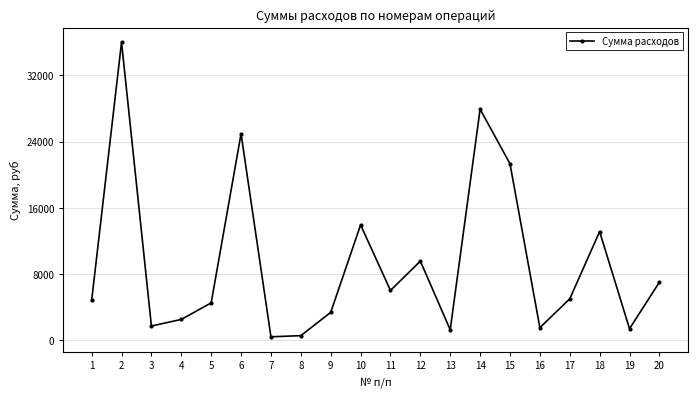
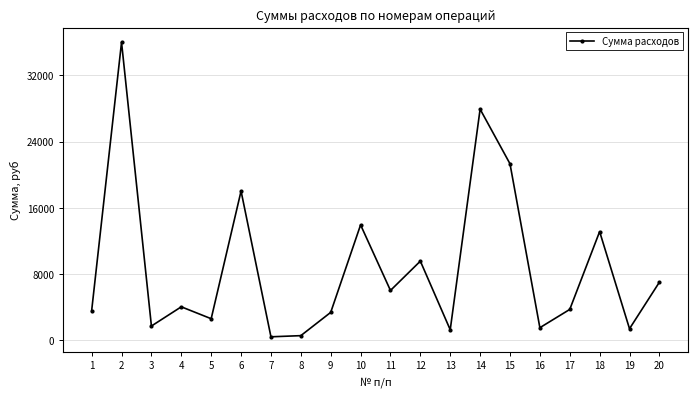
1: 5000 -> 4000
4: 2000 -> 4000
5: 5000 -> 3000
6: 25000 -> 18000
17: 5000 -> 4000
